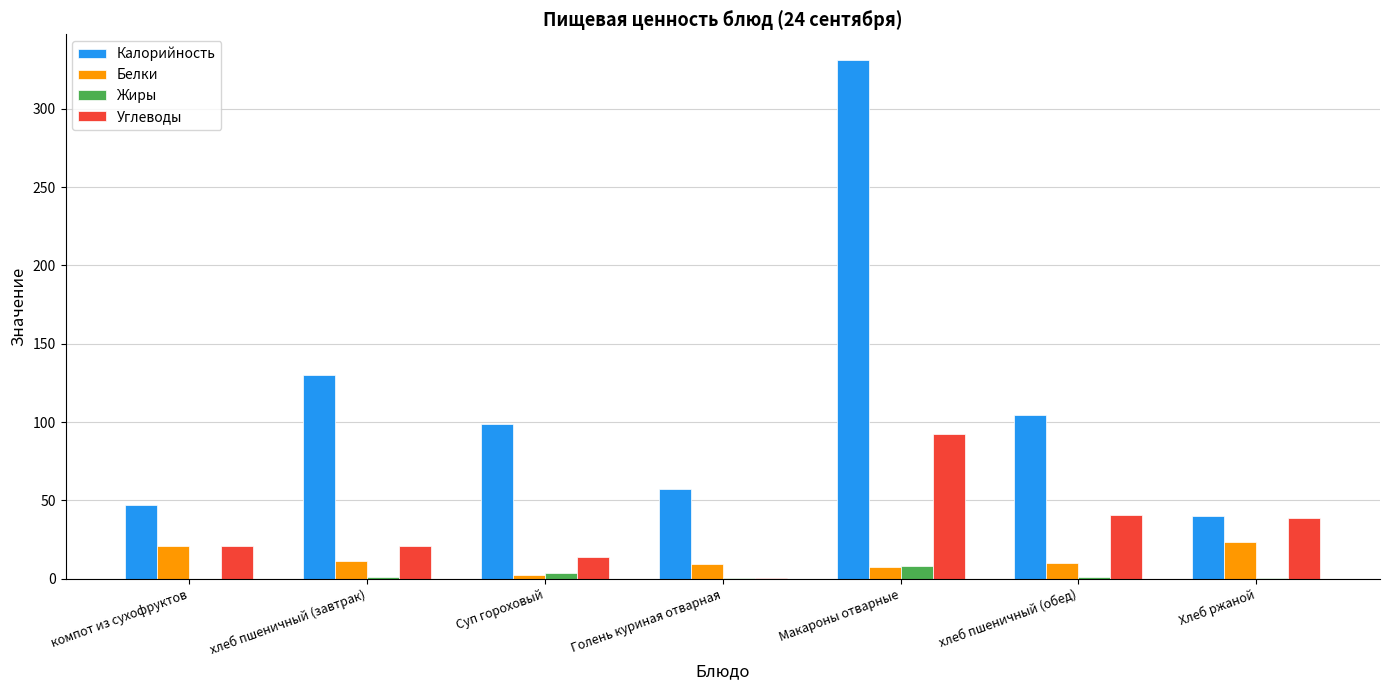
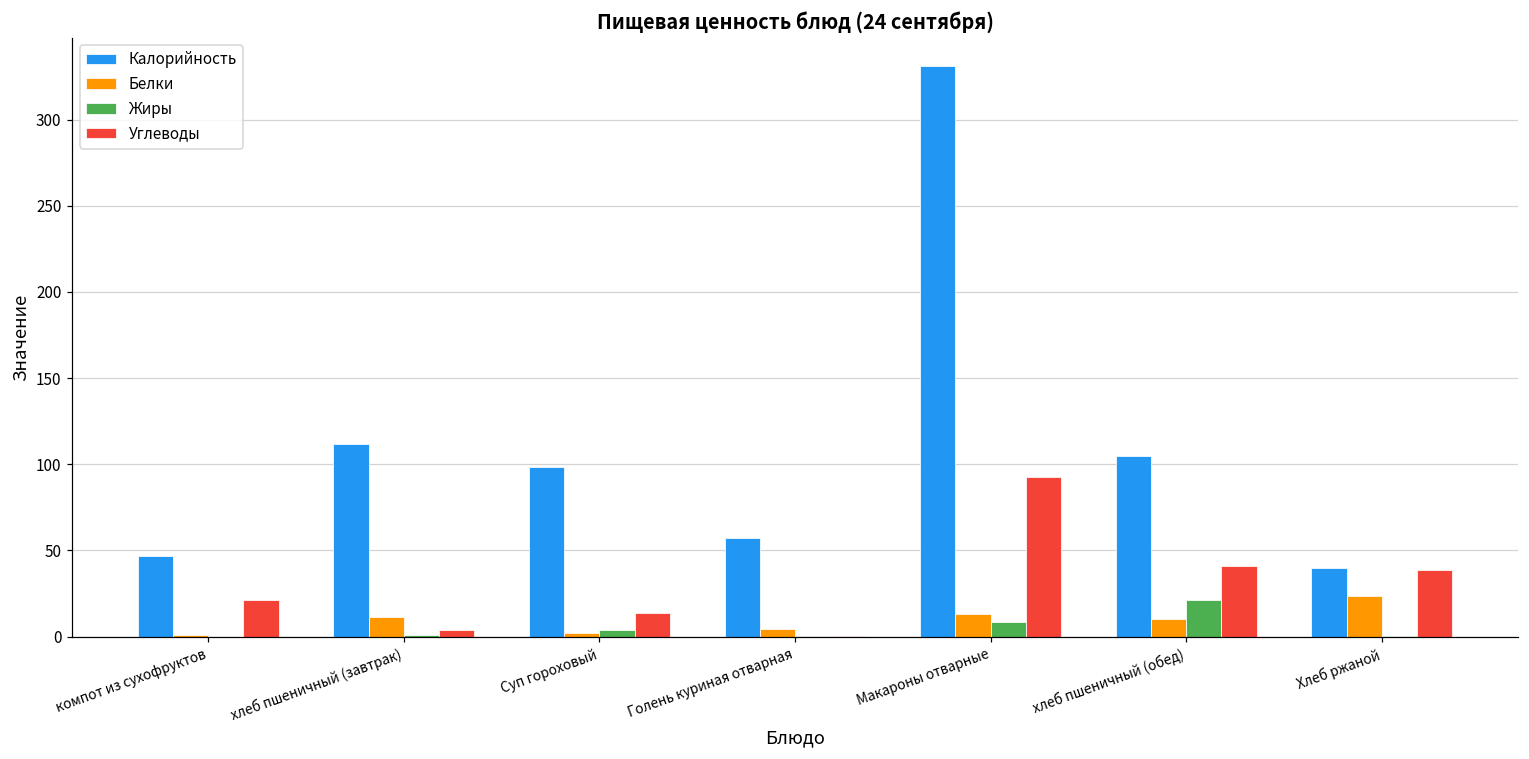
Белки, компот из сухофруктов: 21 -> 1
Калорийность, хлеб пшеничный (завтрак): 130 -> 112
Углеводы, хлеб пшеничный (завтрак): 21 -> 4
Белки, Голень куриная отварная: 9 -> 4
Белки, Макароны отварные: 7 -> 13
Жиры, хлеб пшеничный (обед): 1 -> 22
